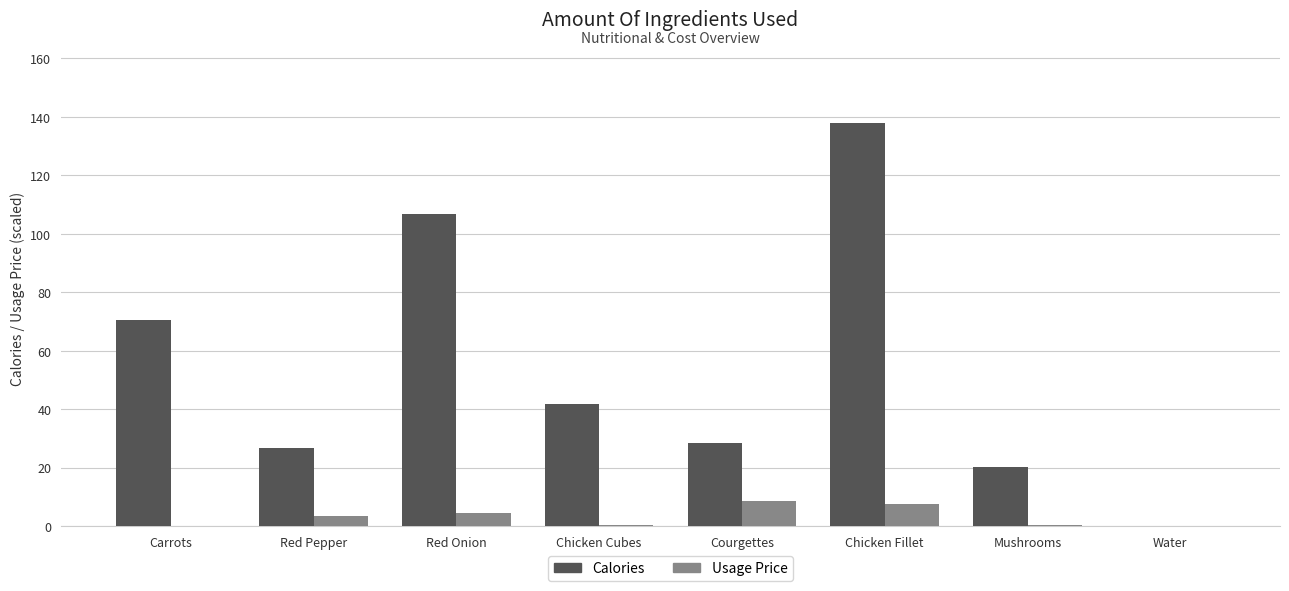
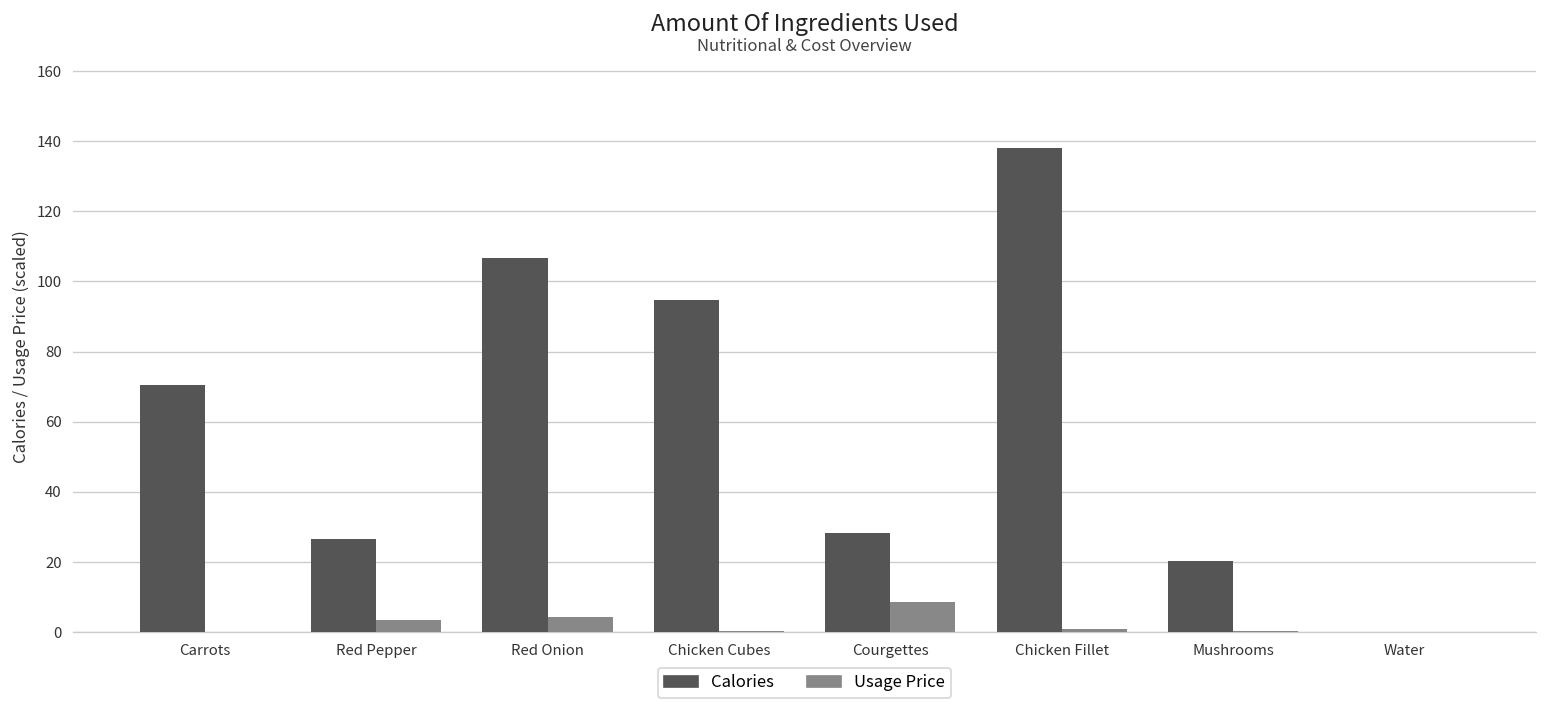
Calories, Chicken Cubes: 42 -> 95
Usage Price, Chicken Fillet: 8 -> 1
